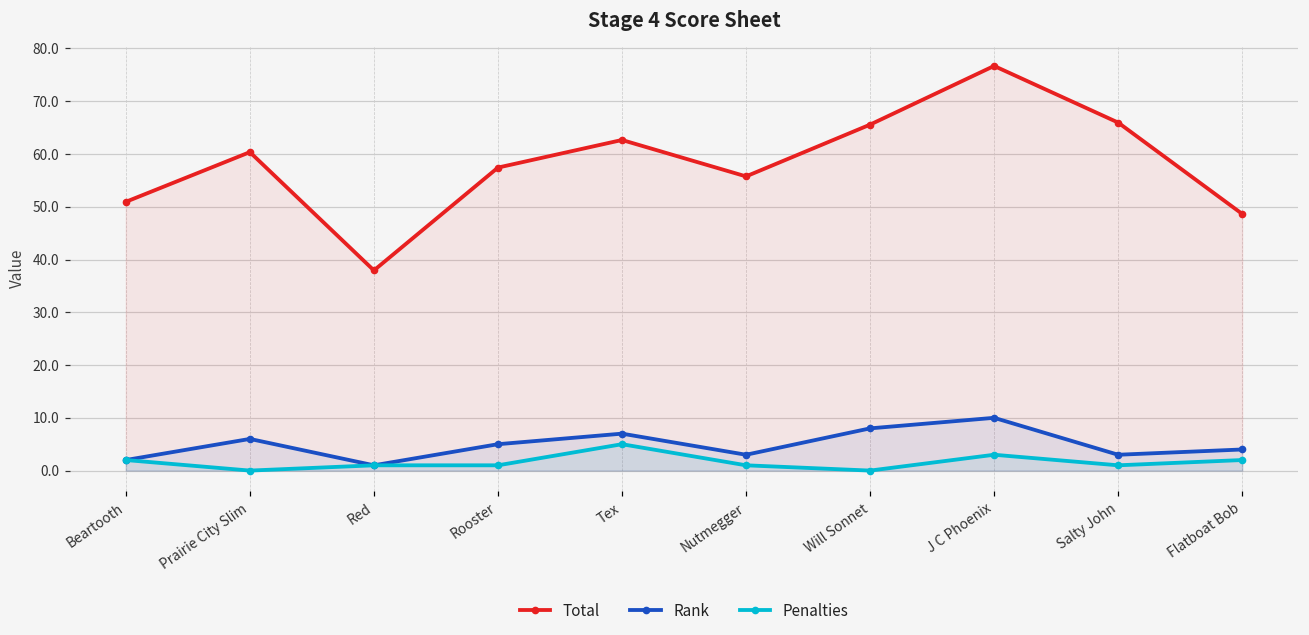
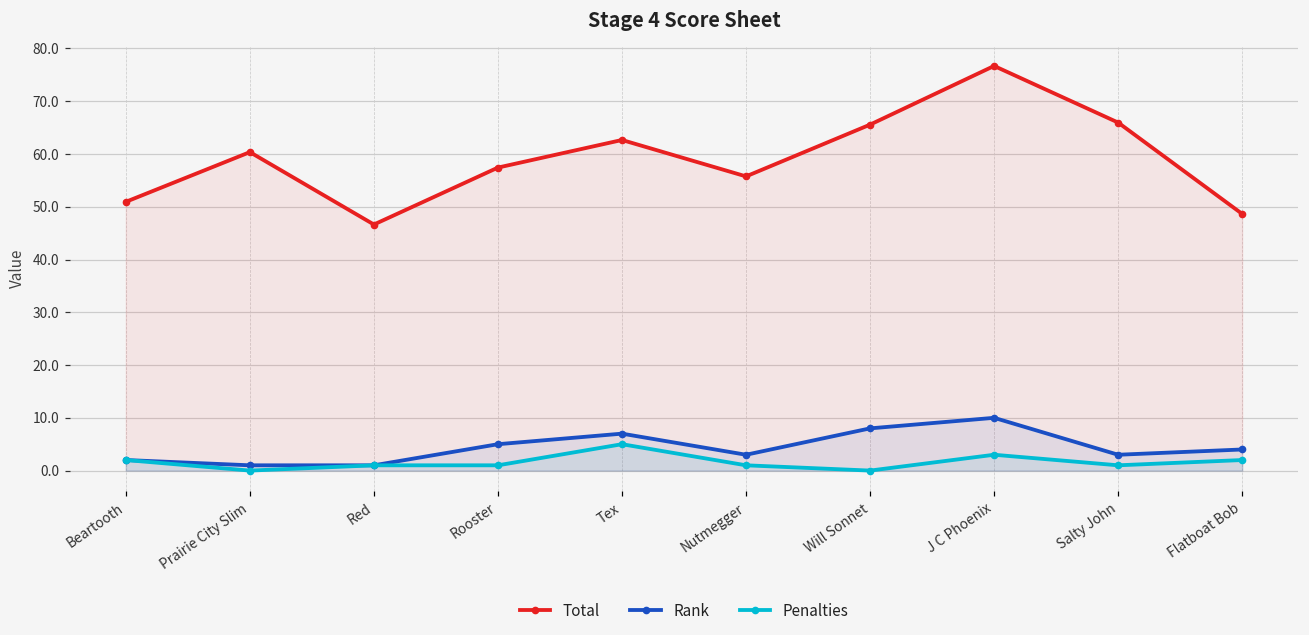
Rank, Prairie City Slim: 6 -> 1
Total, Red: 38 -> 47
